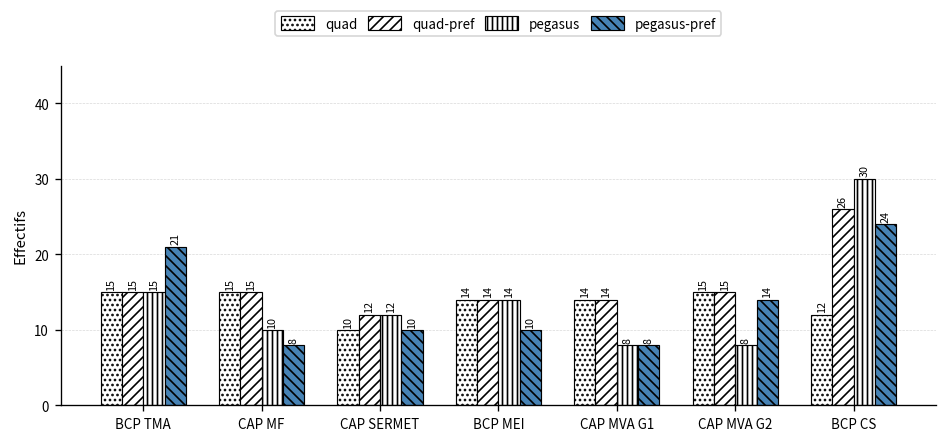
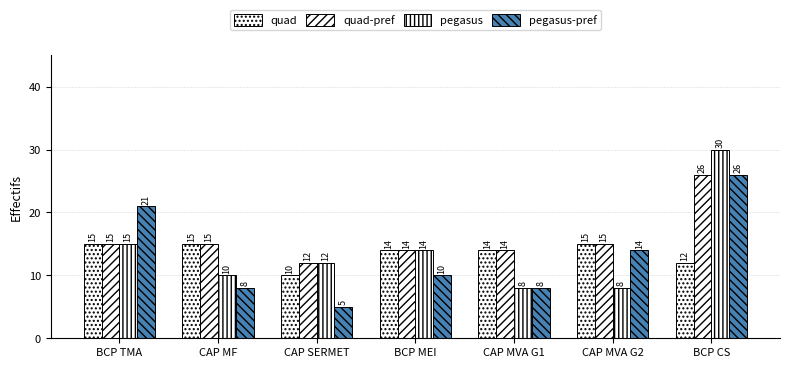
pegasus-pref, CAP SERMET: 10 -> 5
pegasus-pref, BCP CS: 24 -> 26
